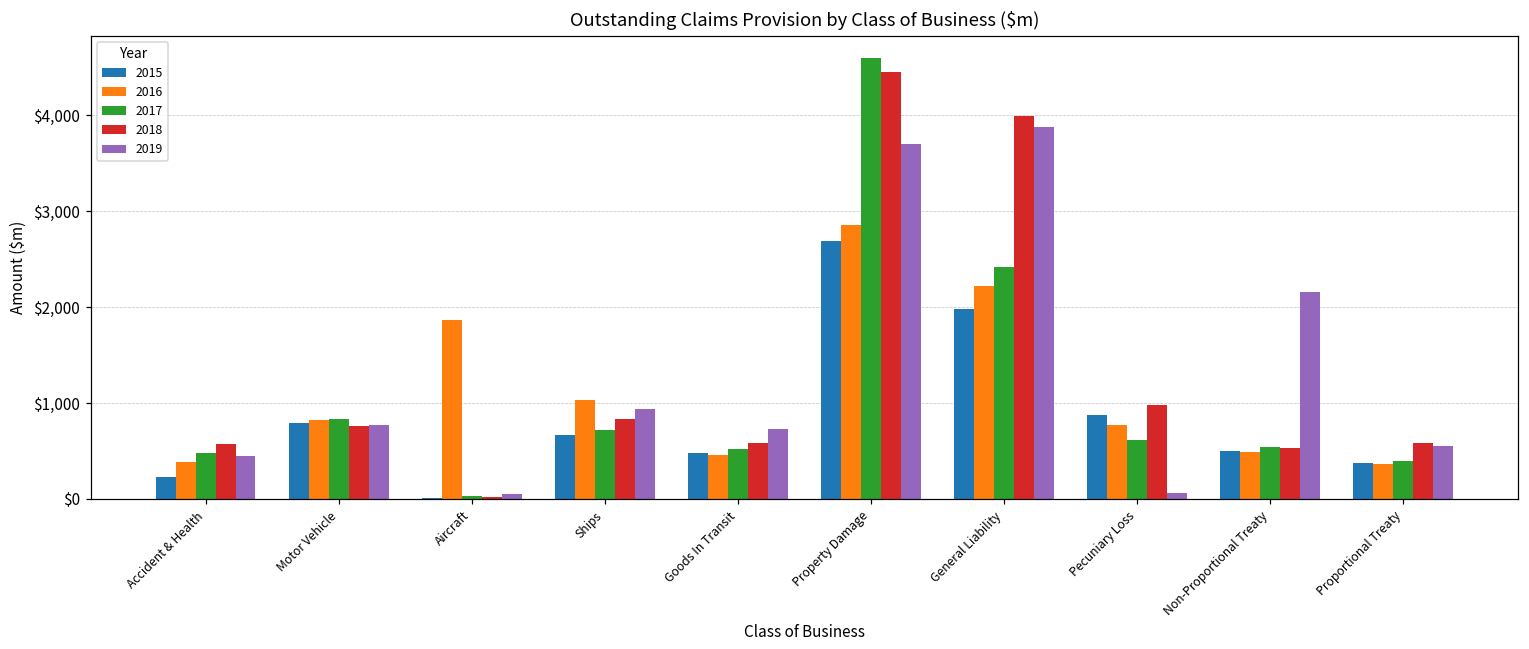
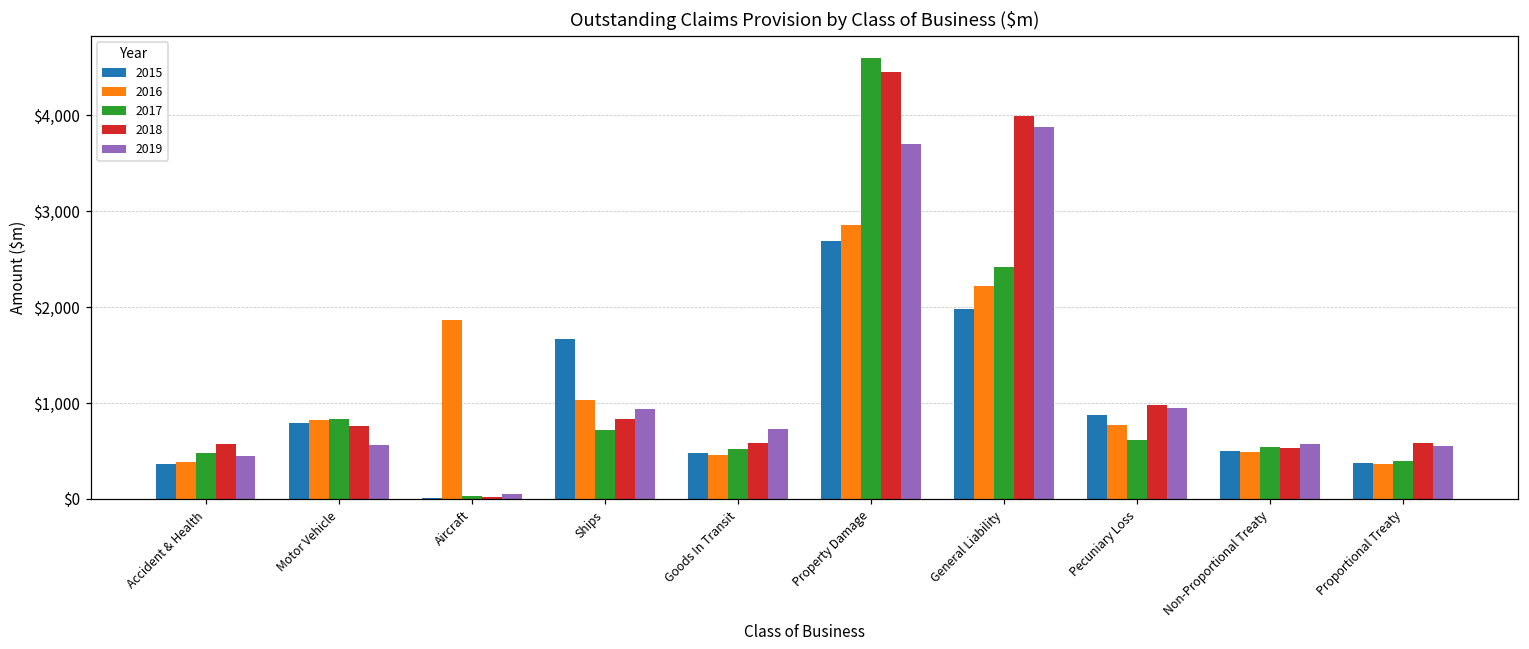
2015, Accident & Health: $200 -> $400
2019, Motor Vehicle: $800 -> $600
2015, Ships: $700 -> $1,700
2019, Pecuniary Loss: $100 -> $1,000
2019, Non-Proportional Treaty: $2,200 -> $600
